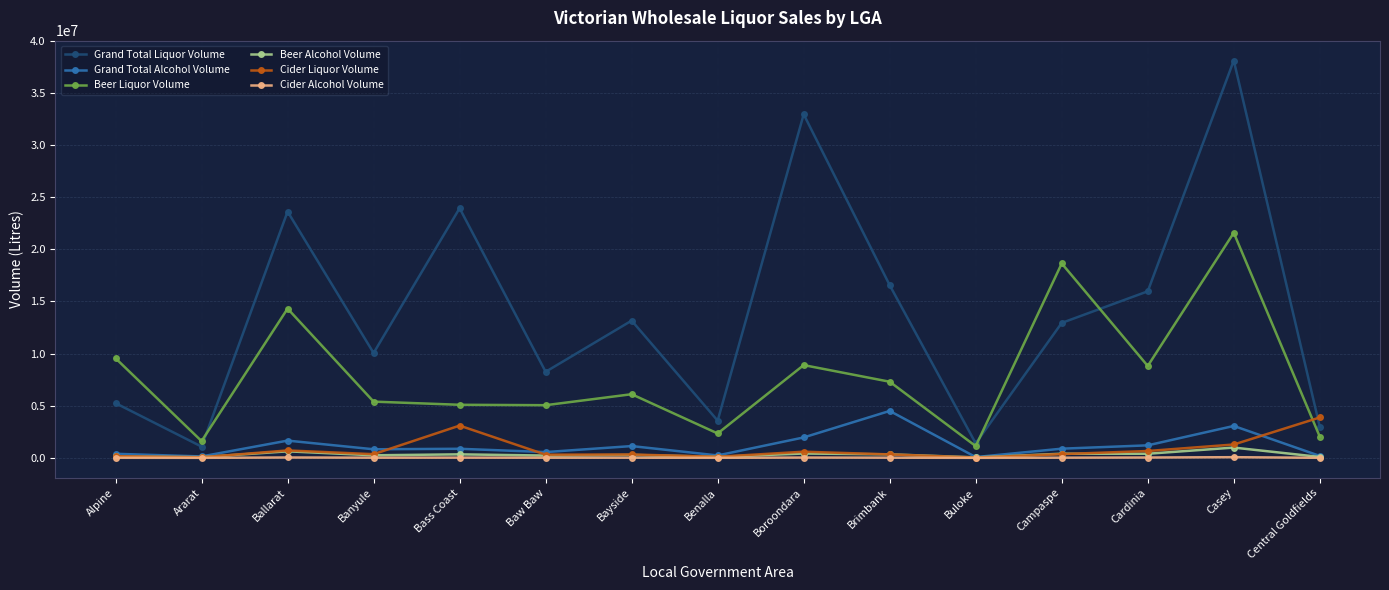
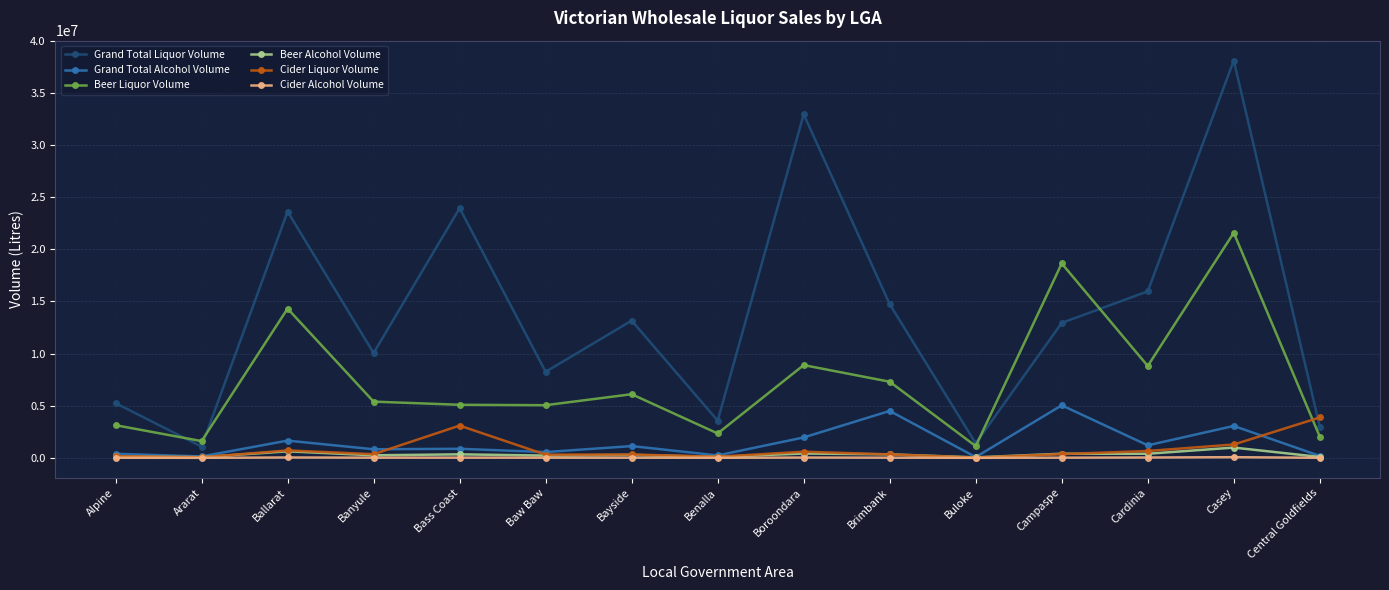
Beer Liquor Volume, Alpine: 9600000 -> 3100000
Grand Total Liquor Volume, Brimbank: 16600000 -> 14700000
Grand Total Alcohol Volume, Campaspe: 900000 -> 5000000
